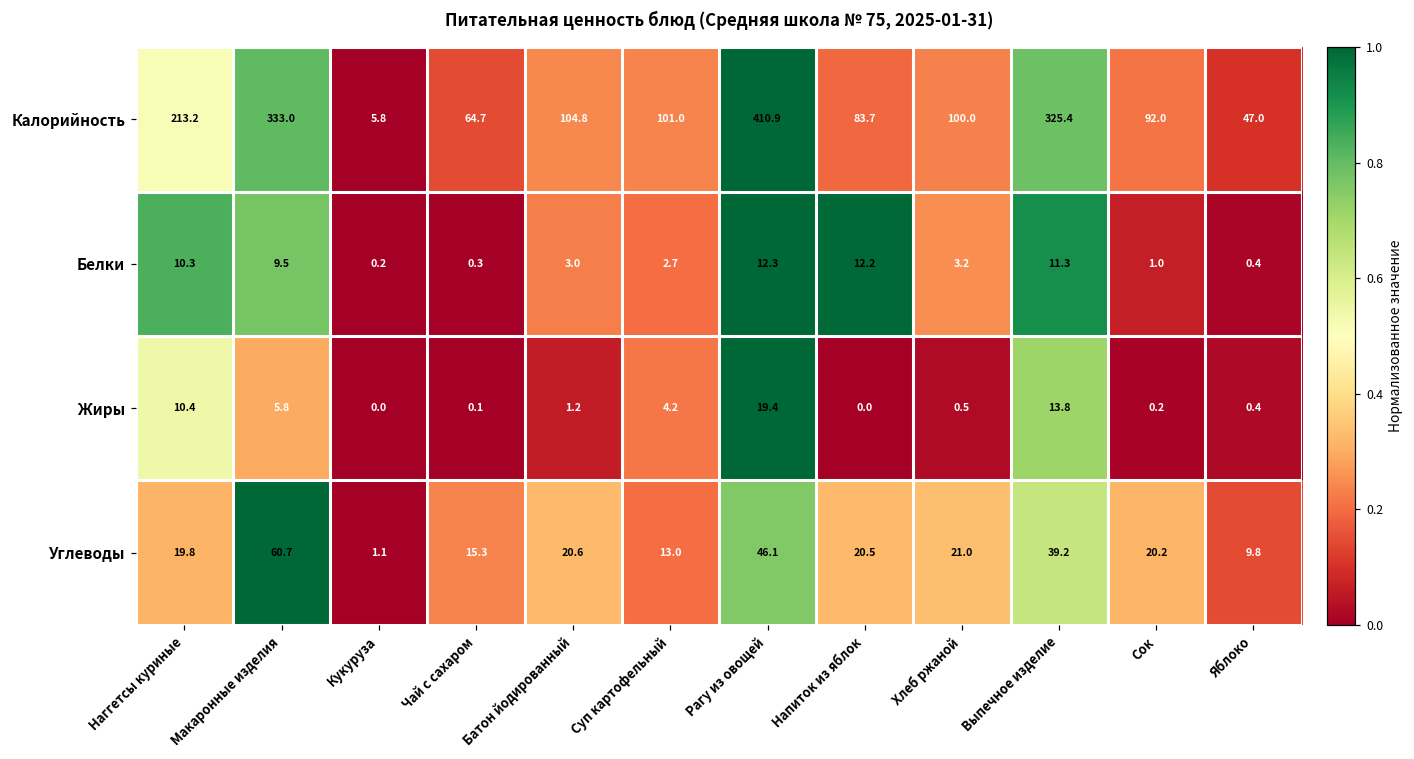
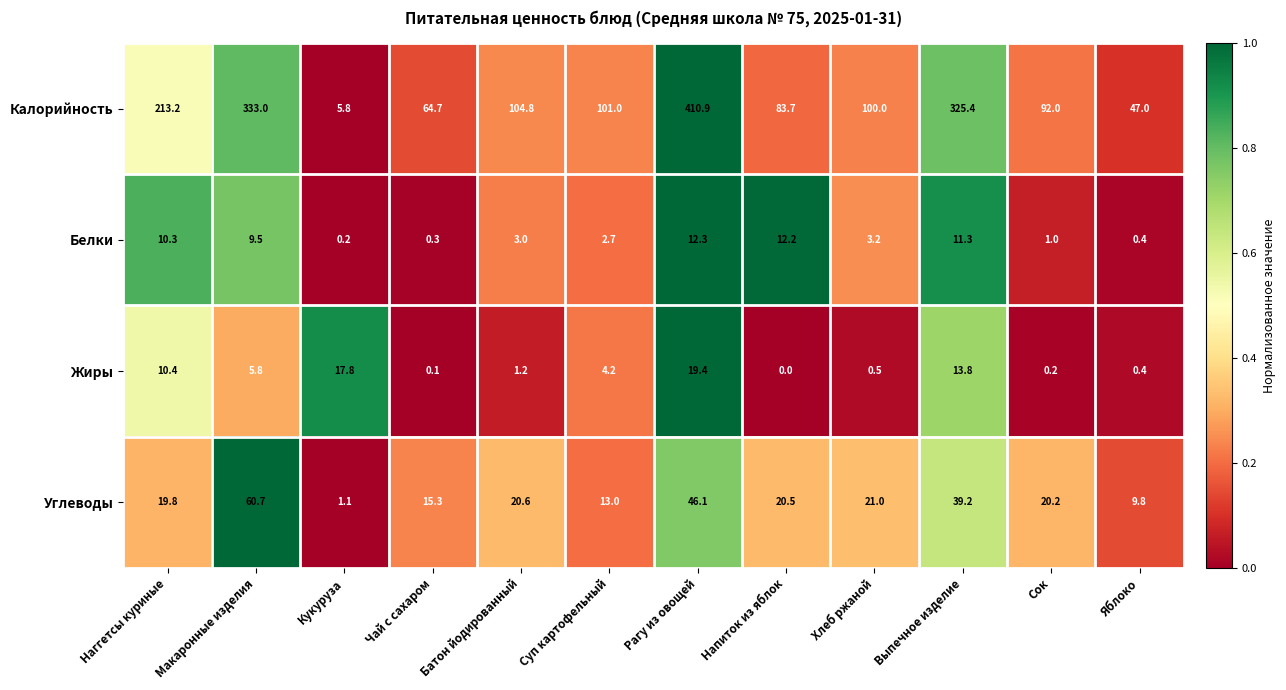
Жиры, Кукуруза: 0.0 -> 17.8
